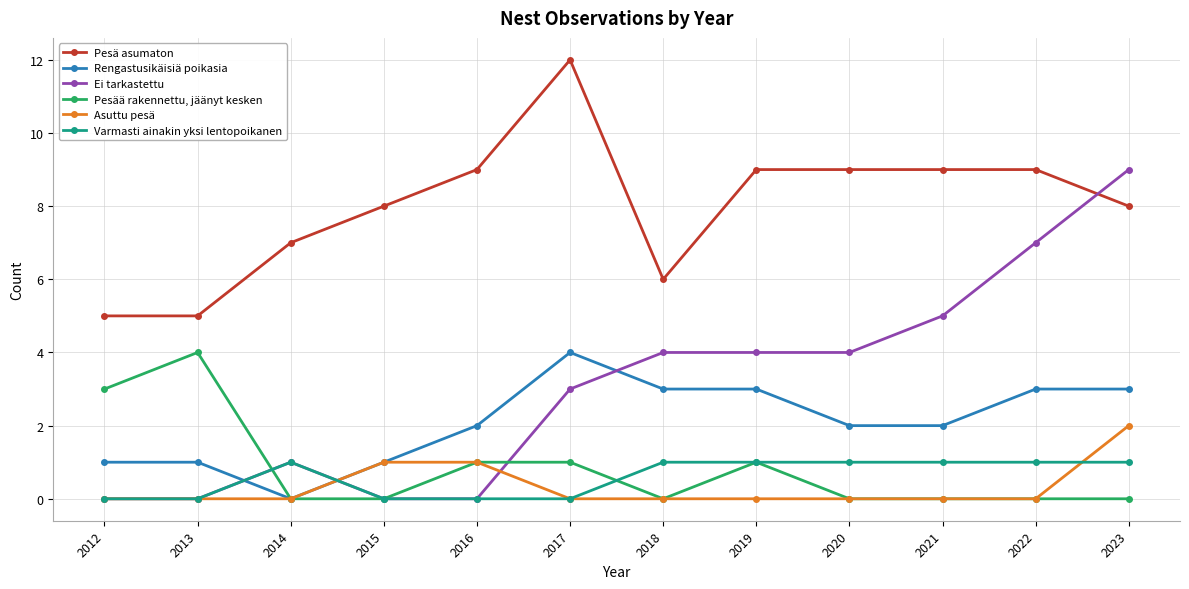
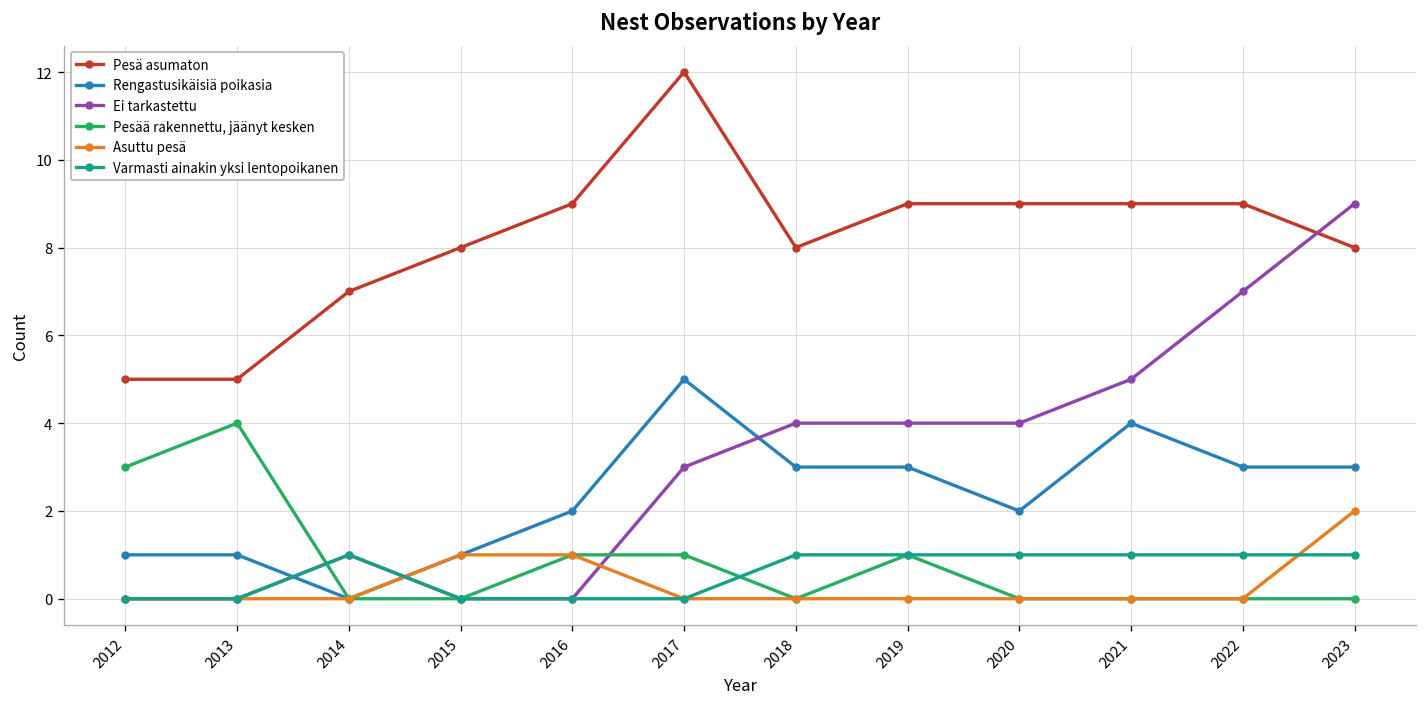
Rengastusikäisiä poikasia, 2017: 4 -> 5
Pesä asumaton, 2018: 6 -> 8
Rengastusikäisiä poikasia, 2021: 2 -> 4
